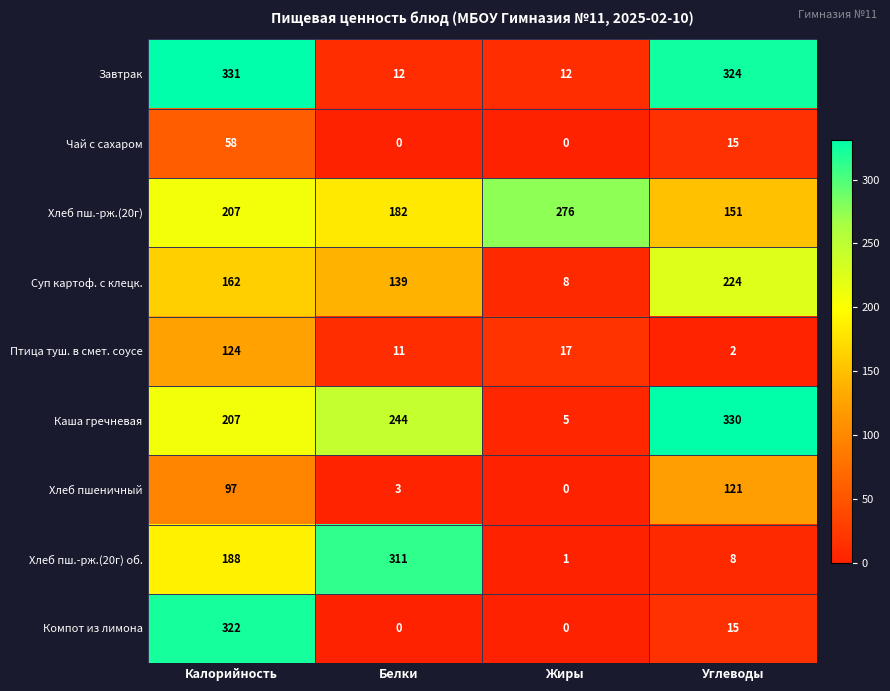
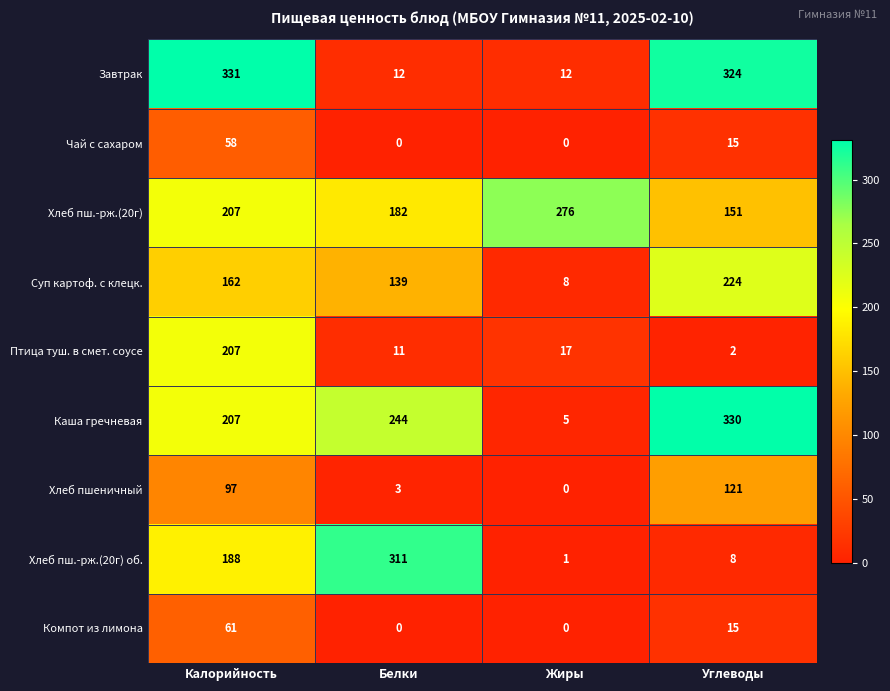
Птица туш. в смет. соусе, Калорийность: 124 -> 207
Компот из лимона, Калорийность: 322 -> 61
